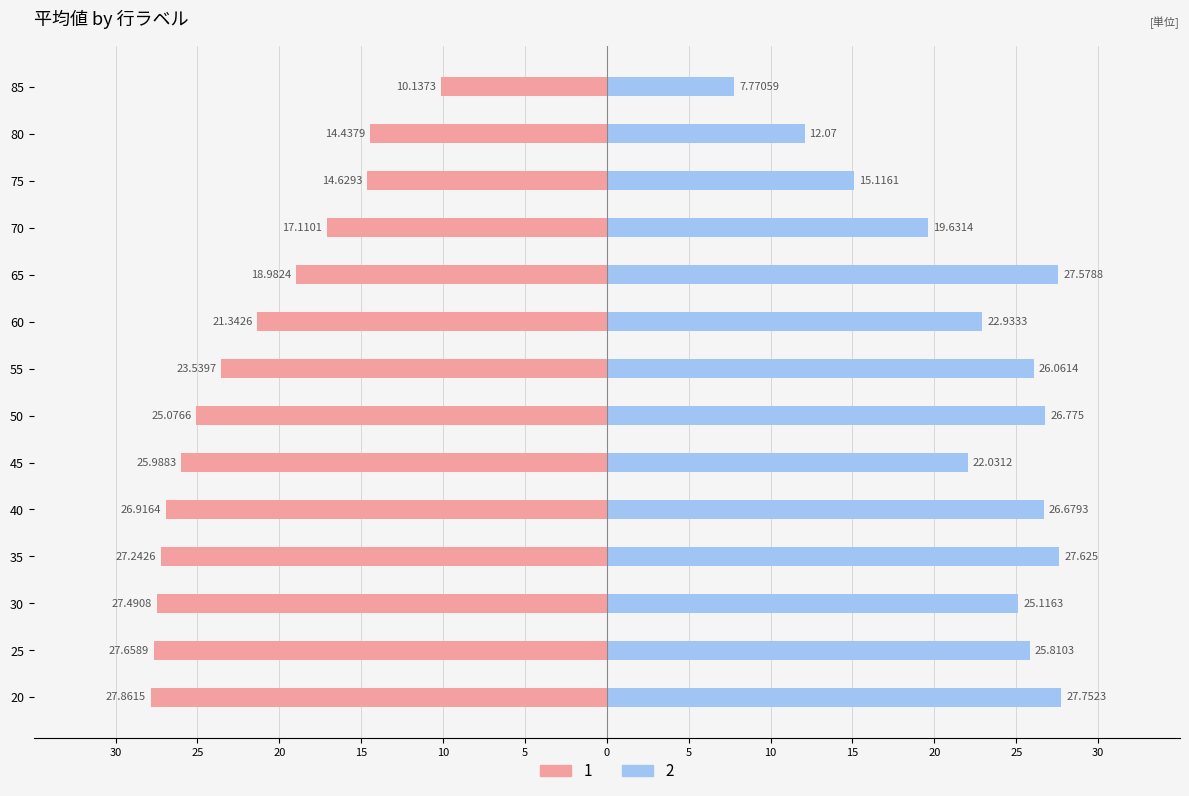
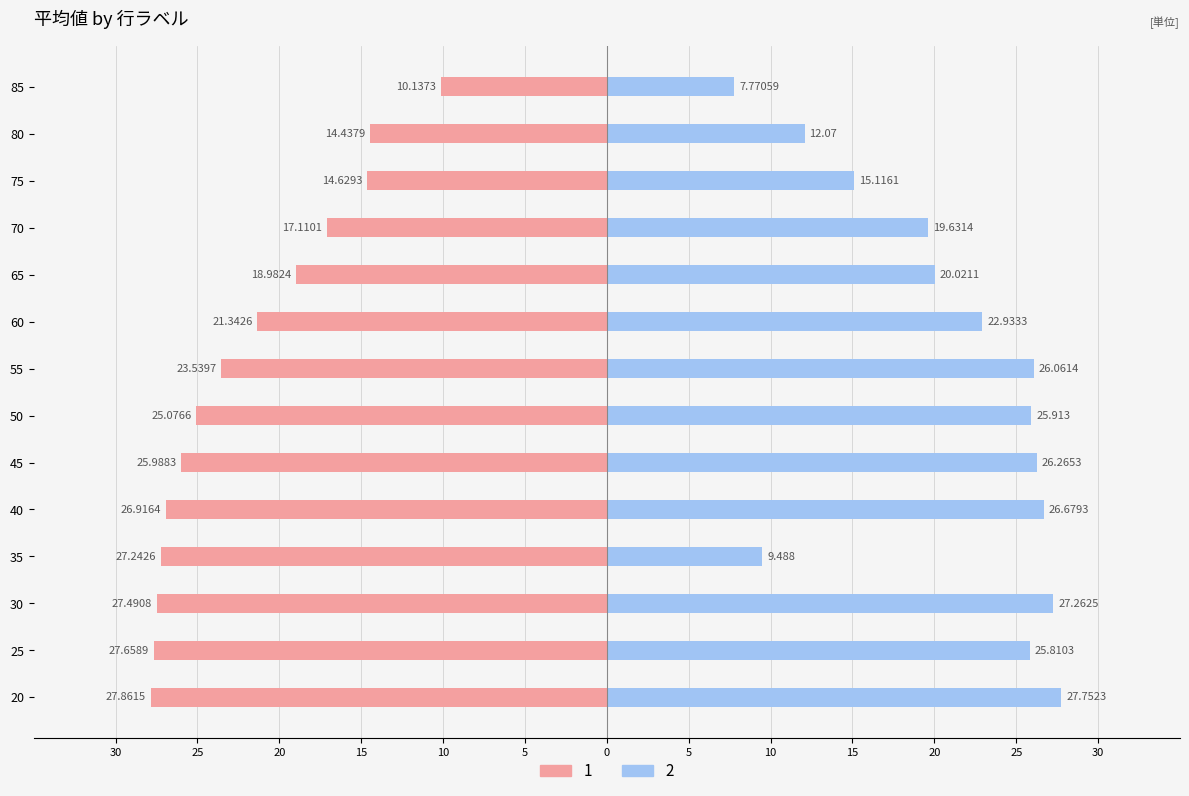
2, 65: 27.5788 -> 20.0211
2, 50: 26.775 -> 25.913
2, 45: 22.0312 -> 26.2653
2, 35: 27.625 -> 9.488
2, 30: 25.1163 -> 27.2625
